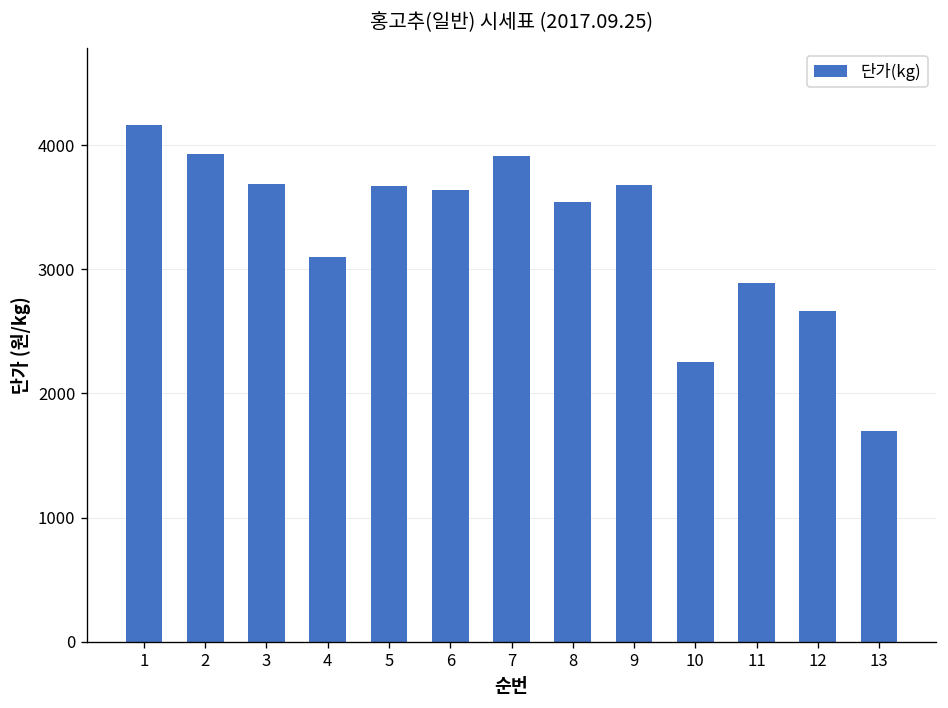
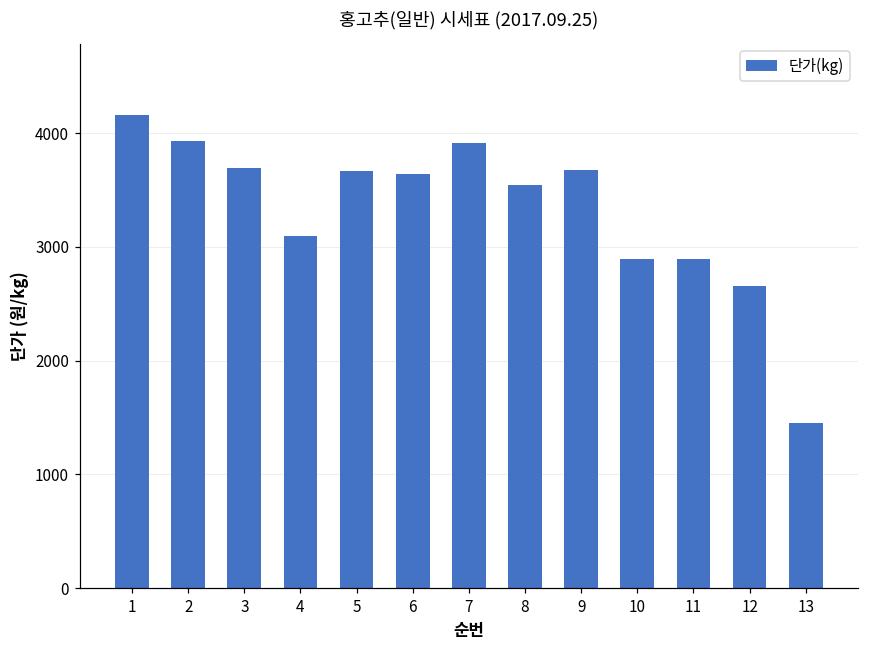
10: 2250 -> 2890
13: 1700 -> 1460
